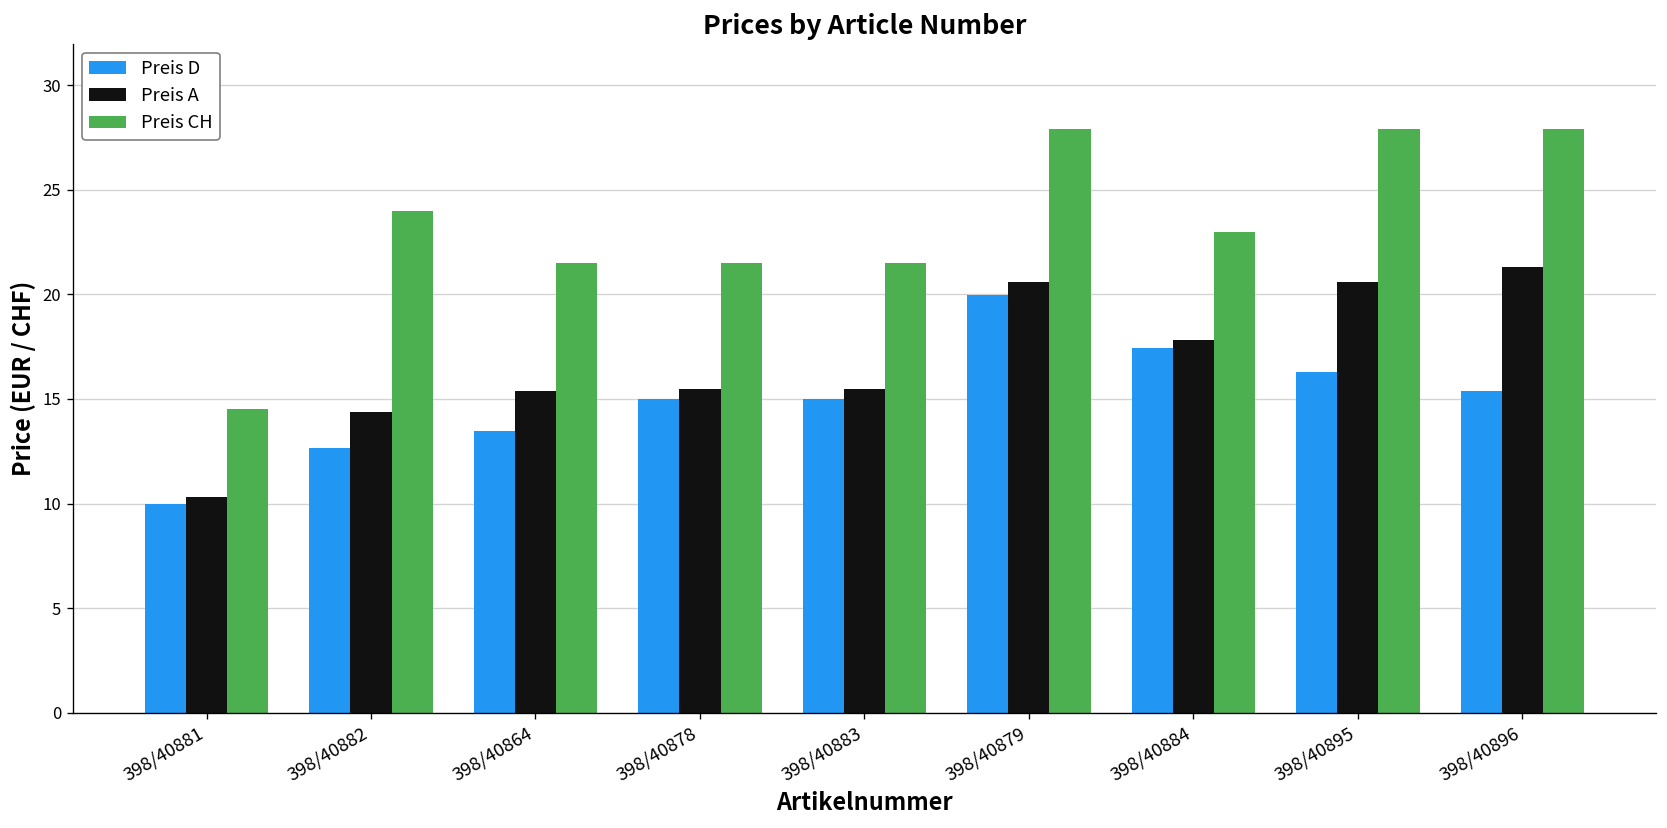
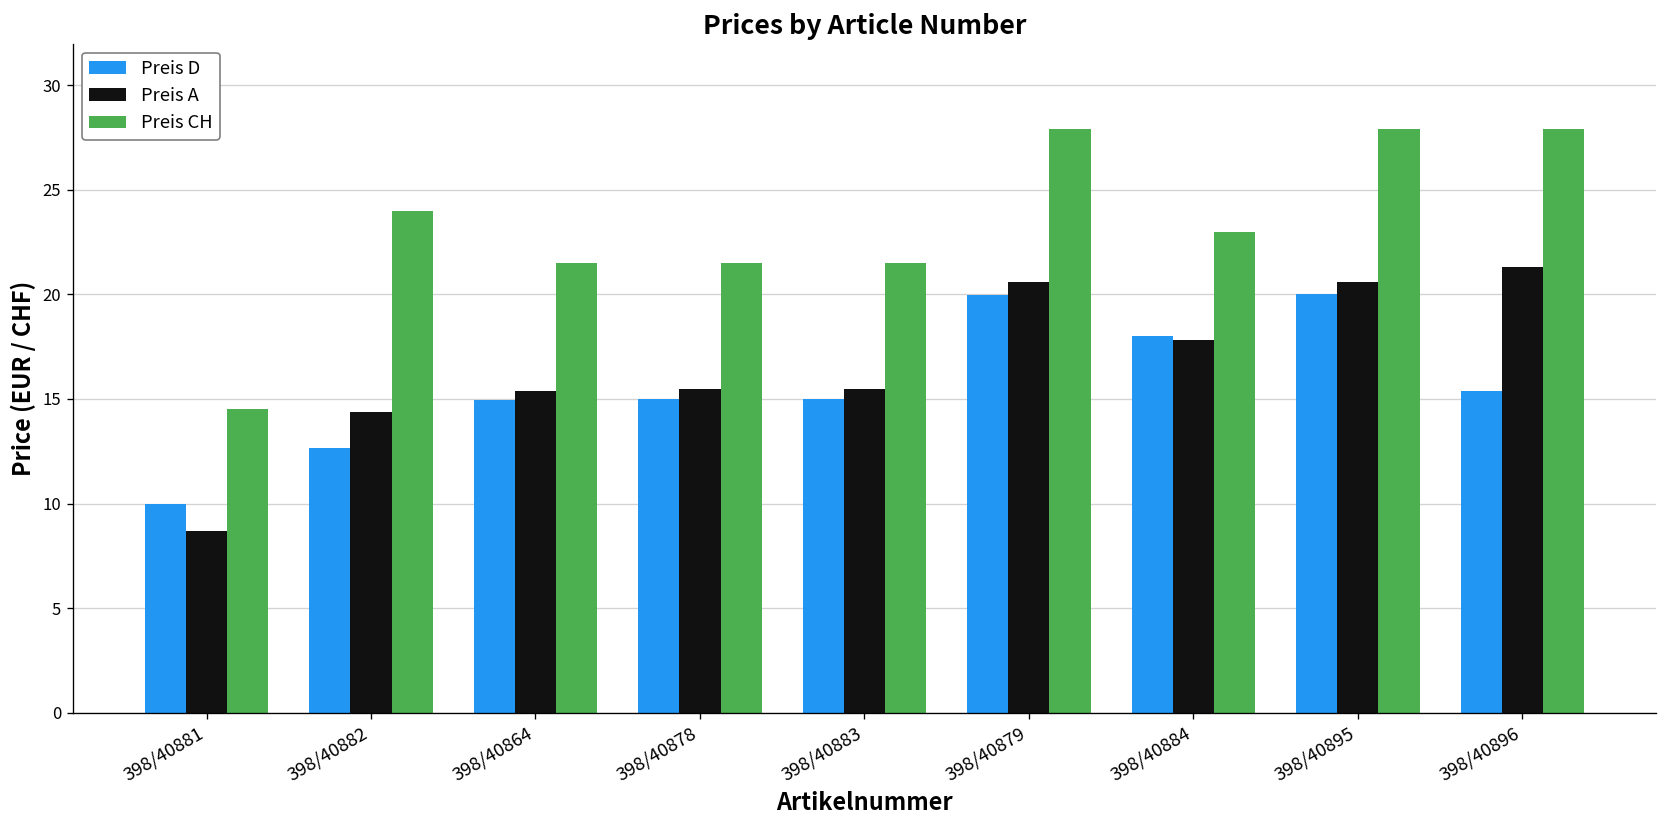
Preis A, 398/40881: 10.3 -> 8.7
Preis D, 398/40864: 13.5 -> 15.0
Preis D, 398/40884: 17.4 -> 18.0
Preis D, 398/40895: 16.3 -> 20.0
